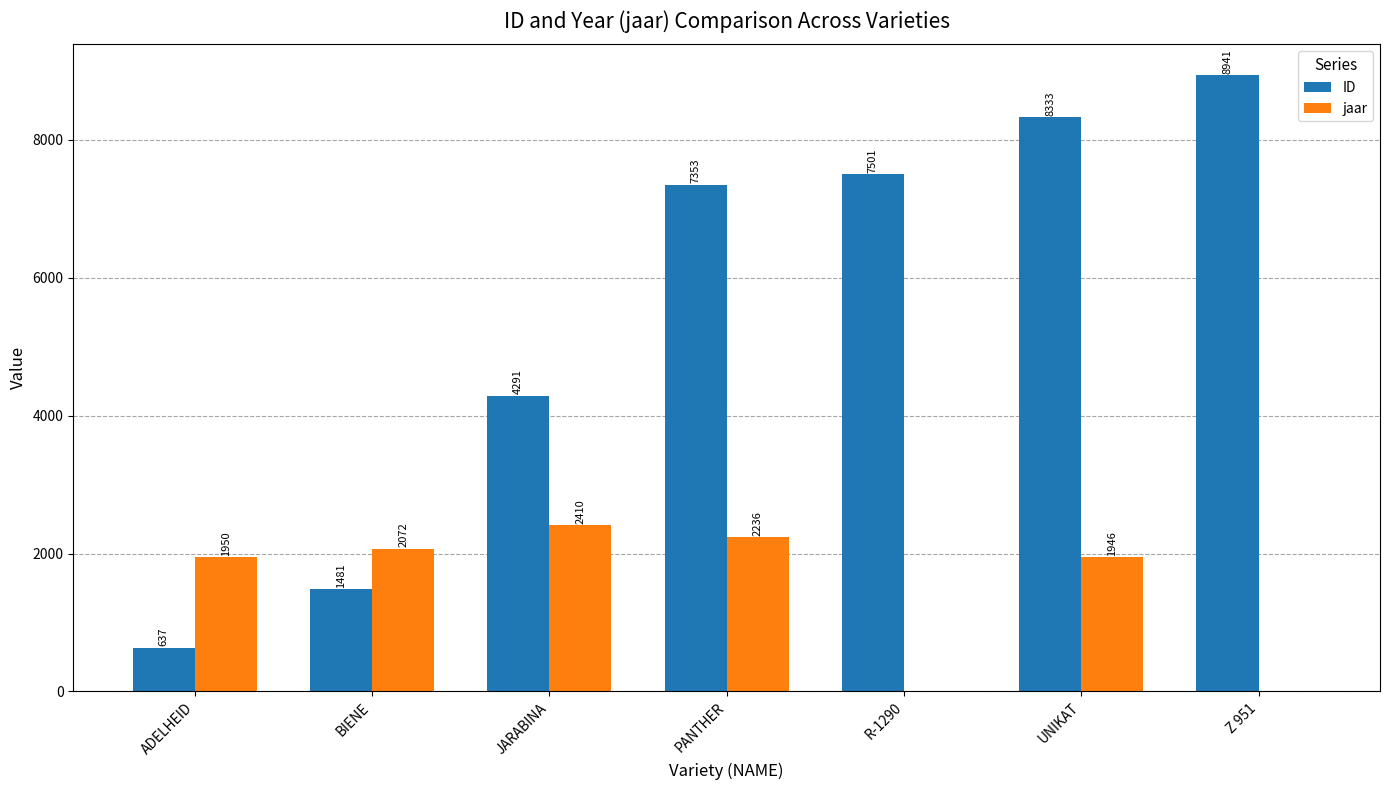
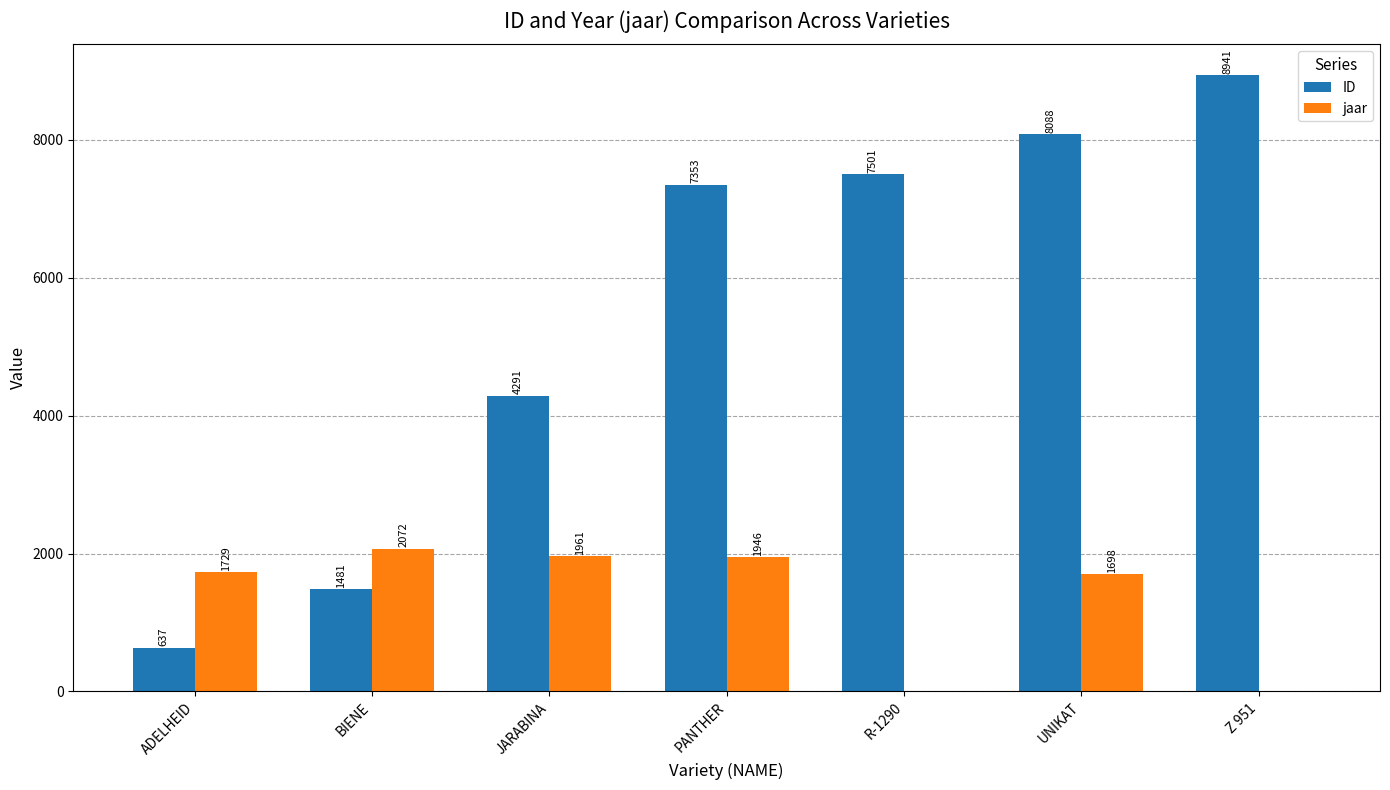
jaar, ADELHEID: 1950 -> 1729
jaar, JARABINA: 2410 -> 1961
jaar, PANTHER: 2236 -> 1946
ID, UNIKAT: 8333 -> 8088
jaar, UNIKAT: 1946 -> 1698
